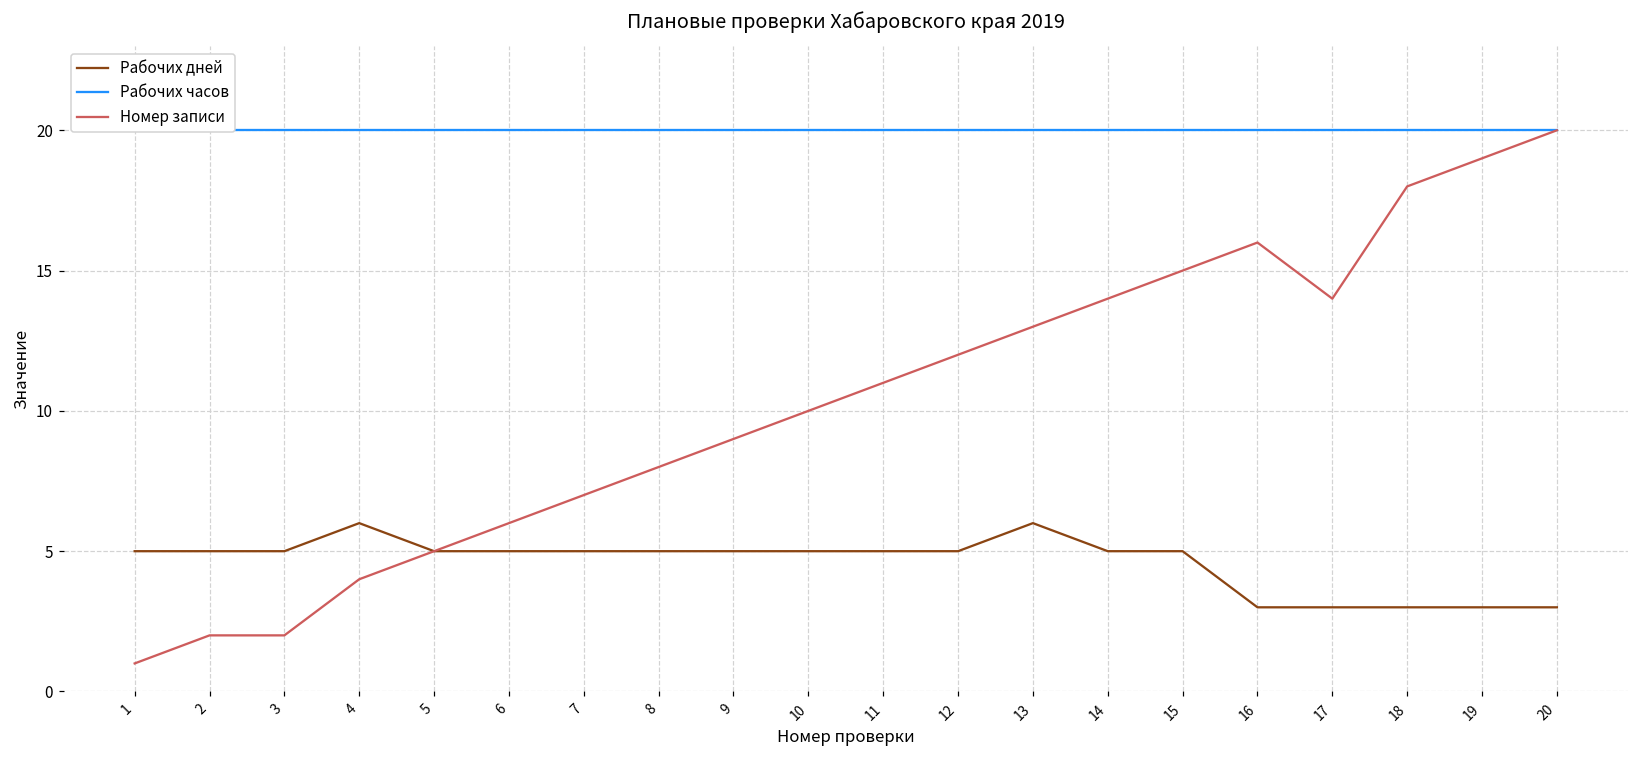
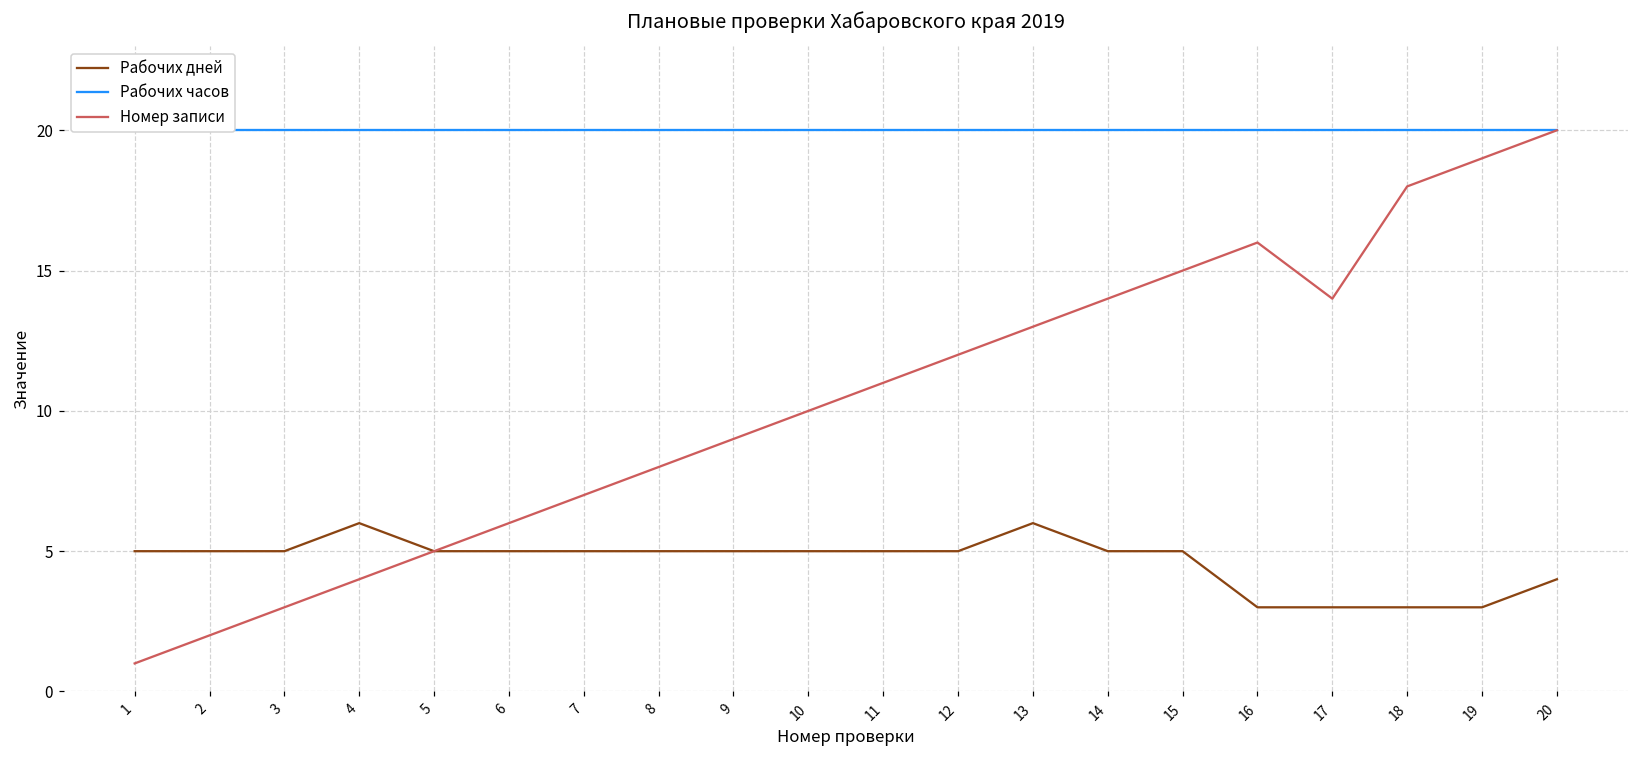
Номер записи, 3: 2 -> 3
Рабочих дней, 20: 3 -> 4
